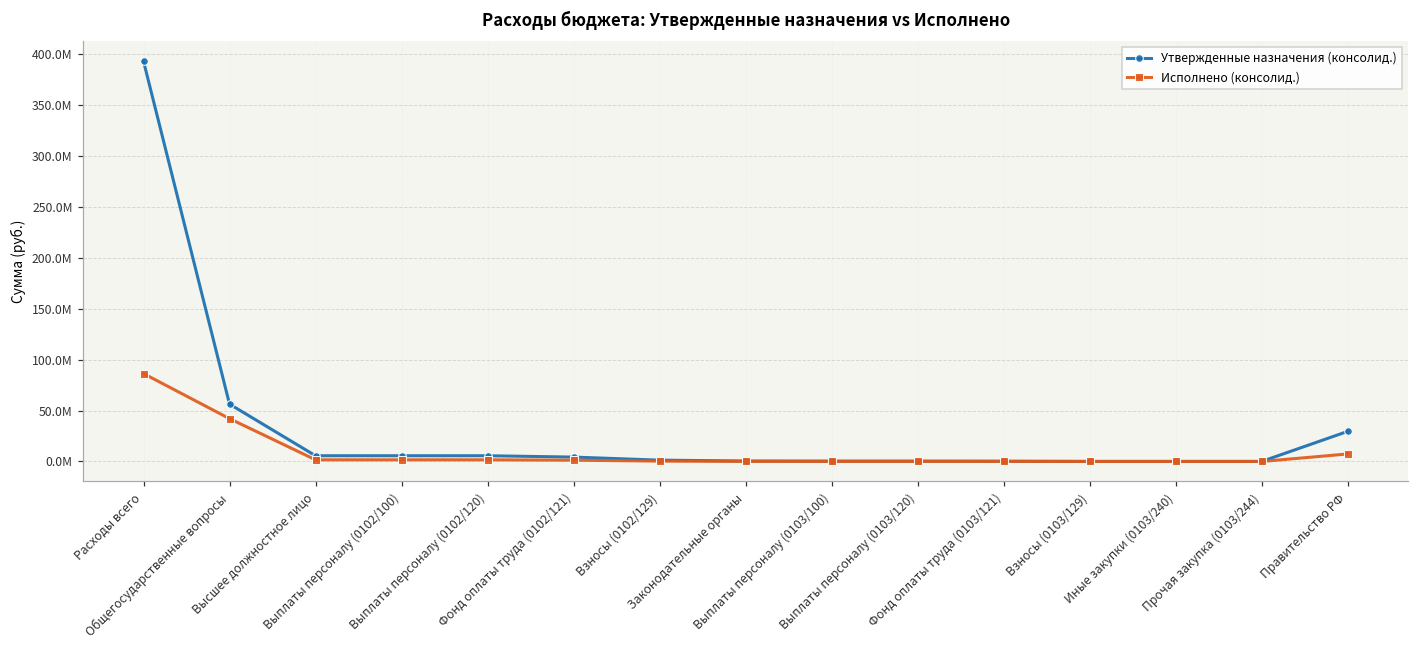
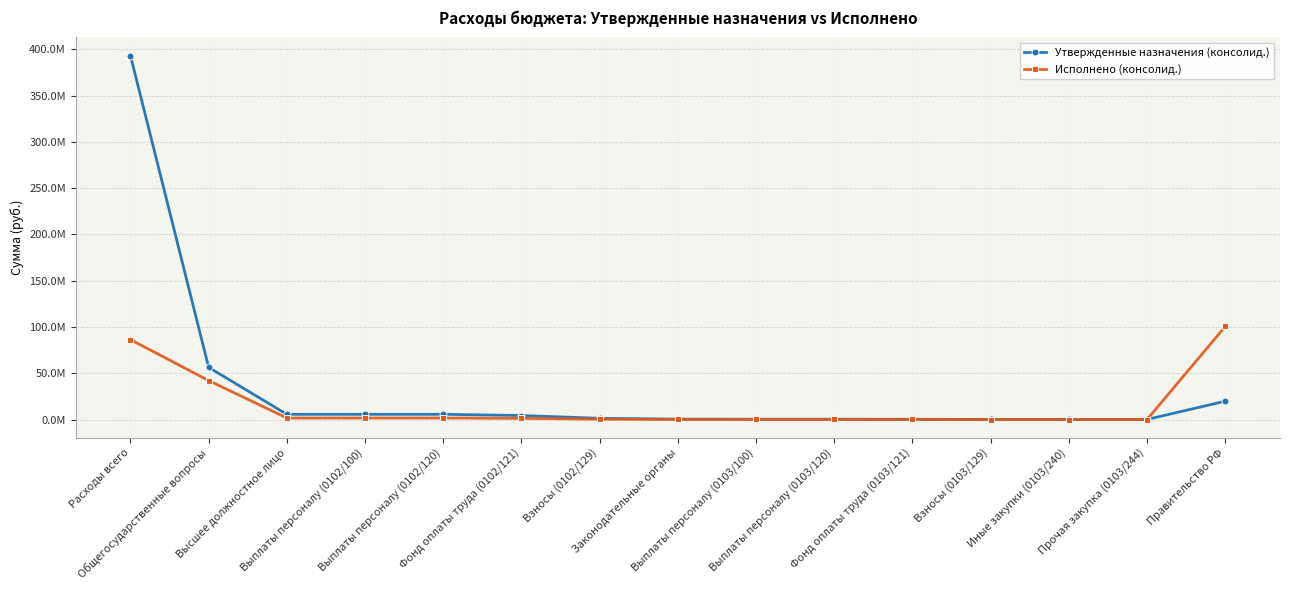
Утвержденные назначения (консолид.), Правительство РФ: 30000000 -> 20000000
Исполнено (консолид.), Правительство РФ: 10000000 -> 100000000
